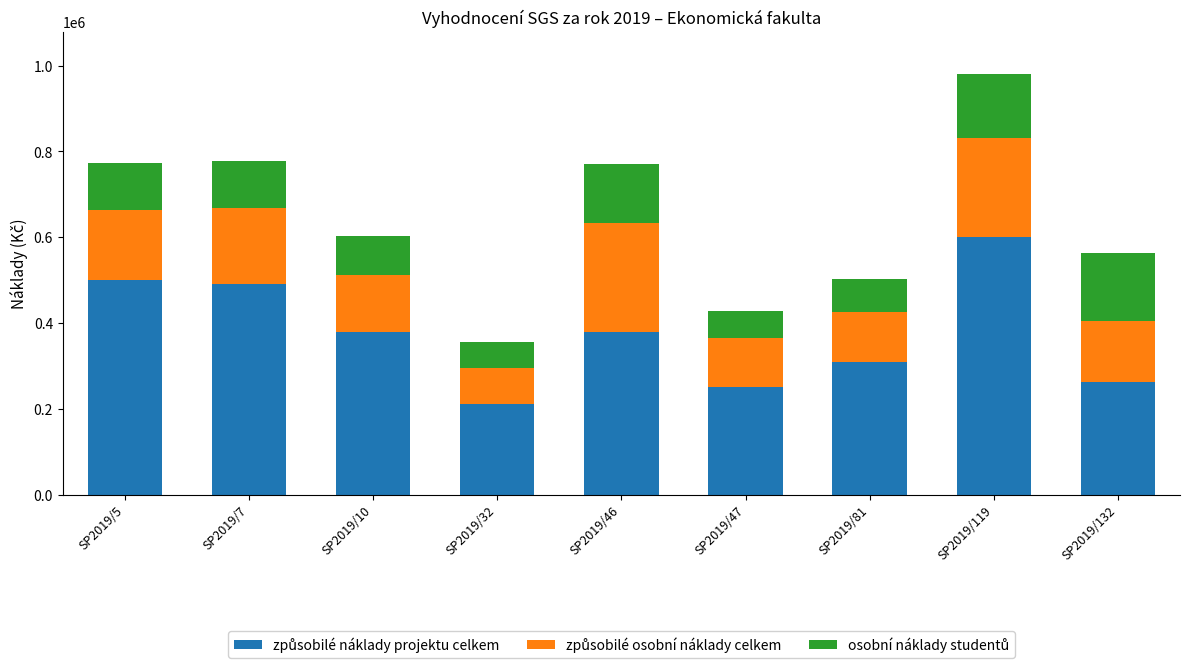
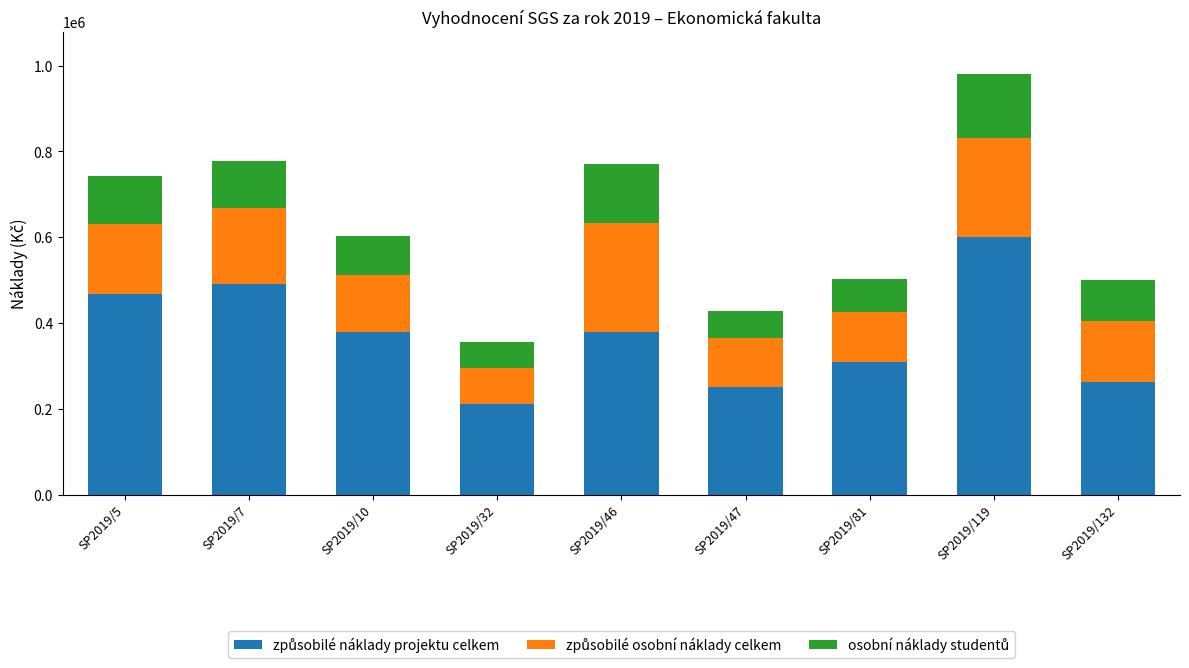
způsobilé náklady projektu celkem, SP2019/5: 500000 -> 470000
osobní náklady studentů, SP2019/132: 160000 -> 100000
